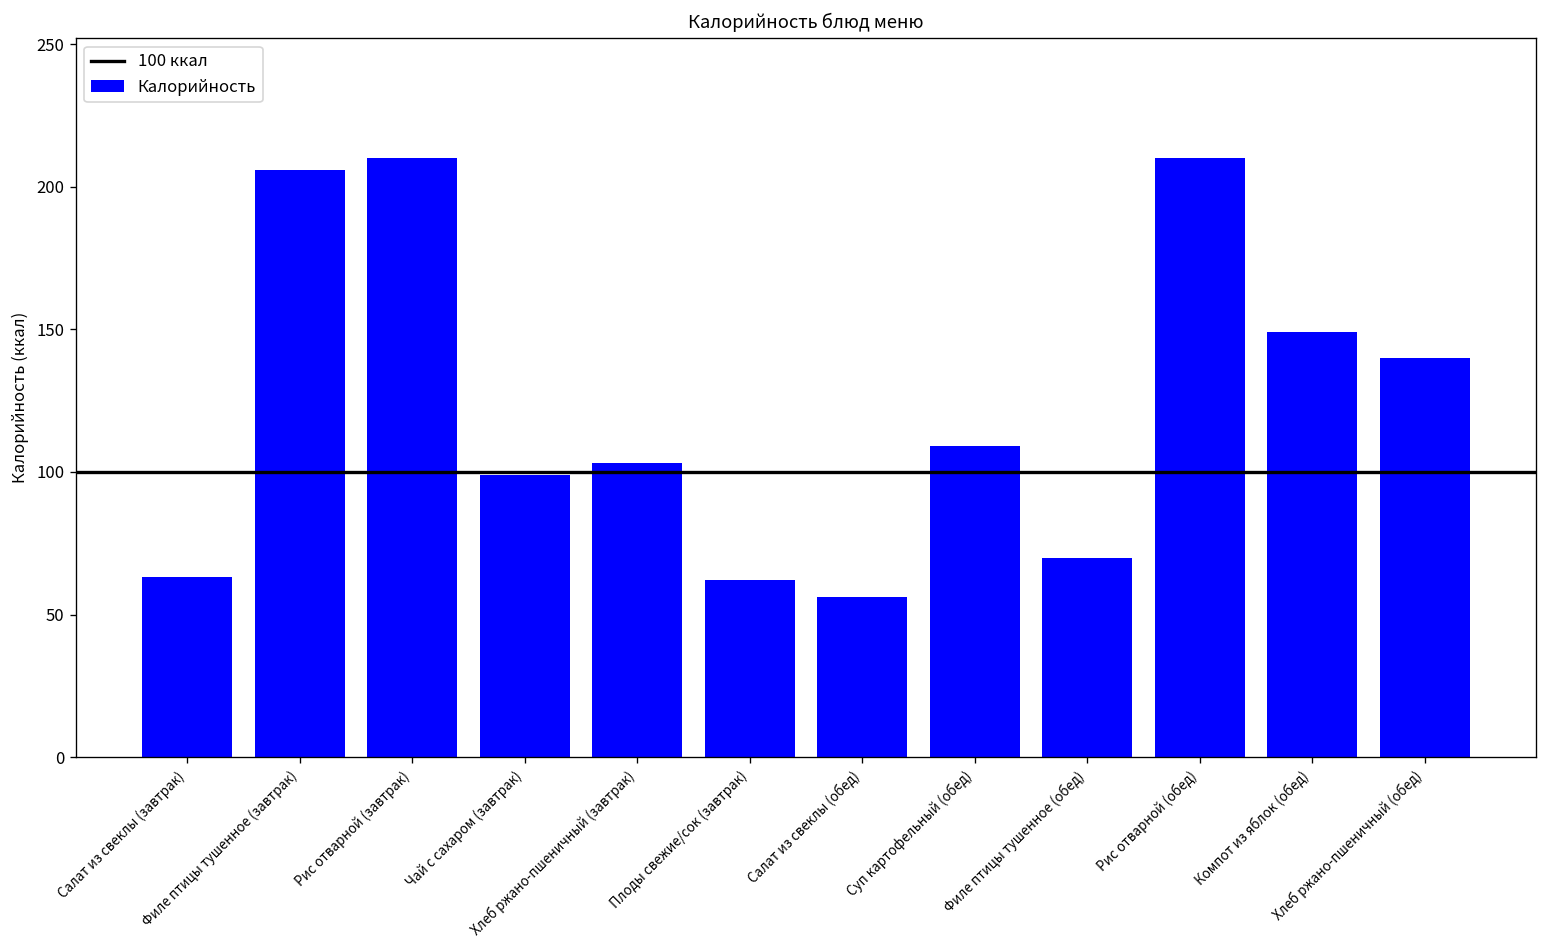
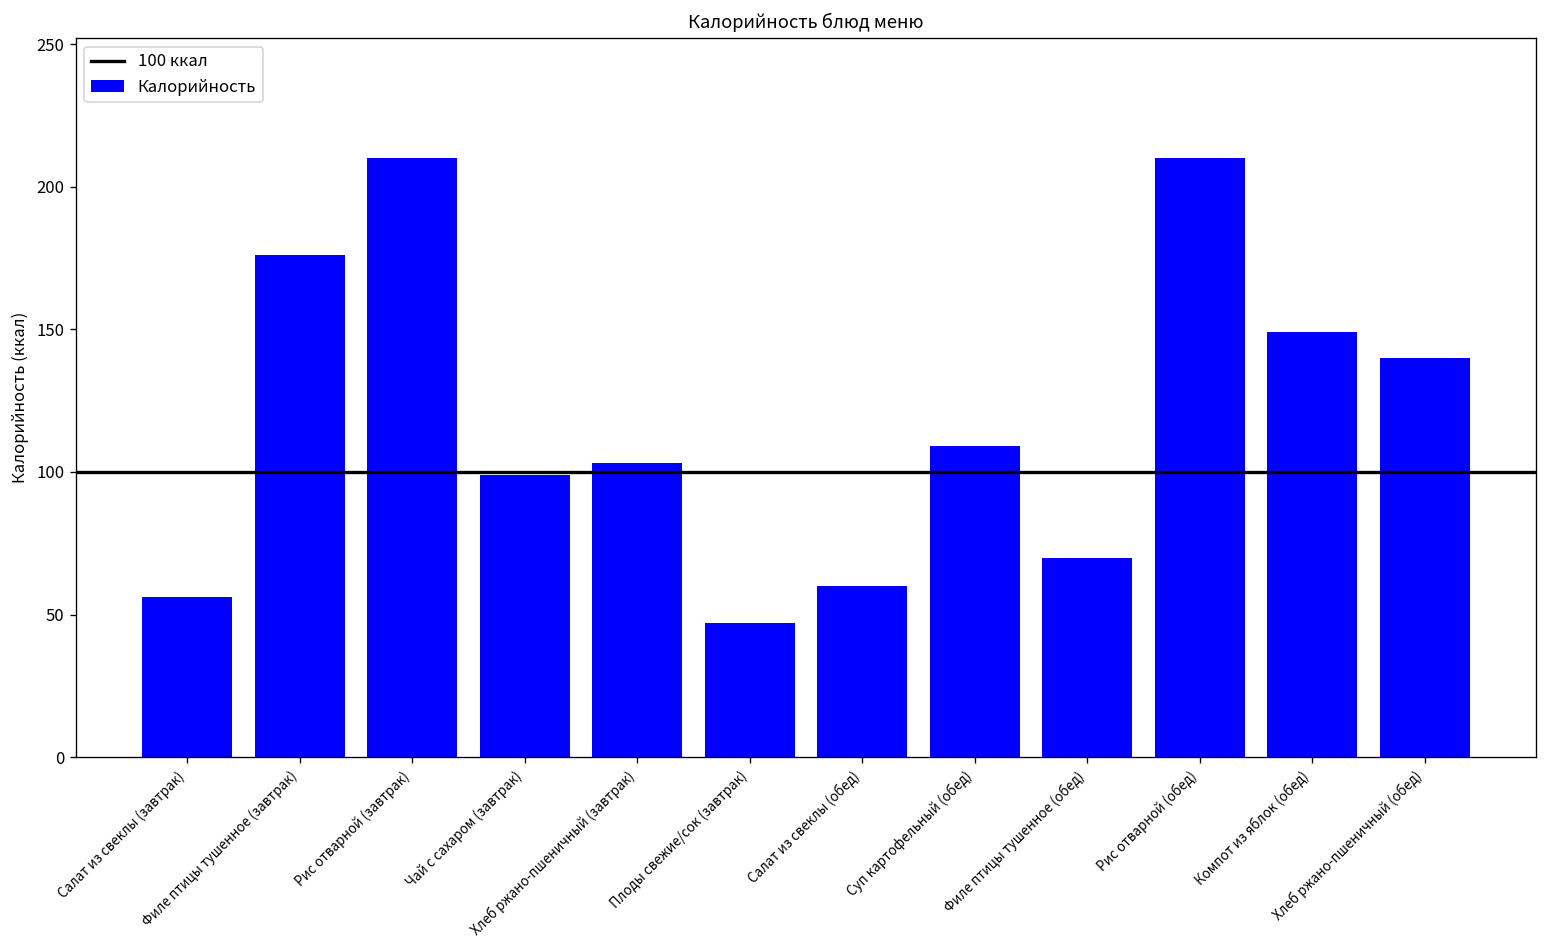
Салат из свеклы (завтрак): 63 -> 56
Филе птицы тушенное (завтрак): 206 -> 176
Плоды свежие/сок (завтрак): 62 -> 47
Салат из свеклы (обед): 56 -> 60
